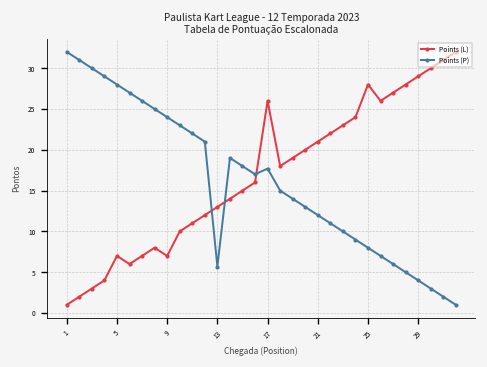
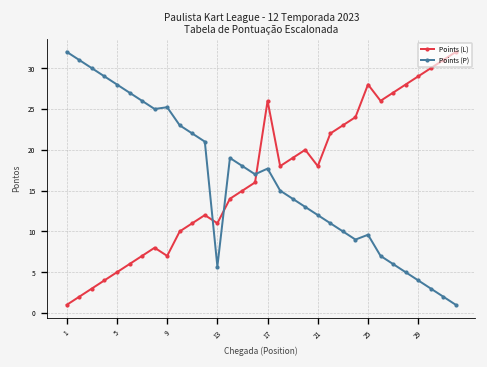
Points (L), 5: 7 -> 5
Points (P), 9: 24 -> 25
Points (L), 13: 13 -> 11
Points (L), 21: 21 -> 18
Points (P), 25: 8 -> 10
